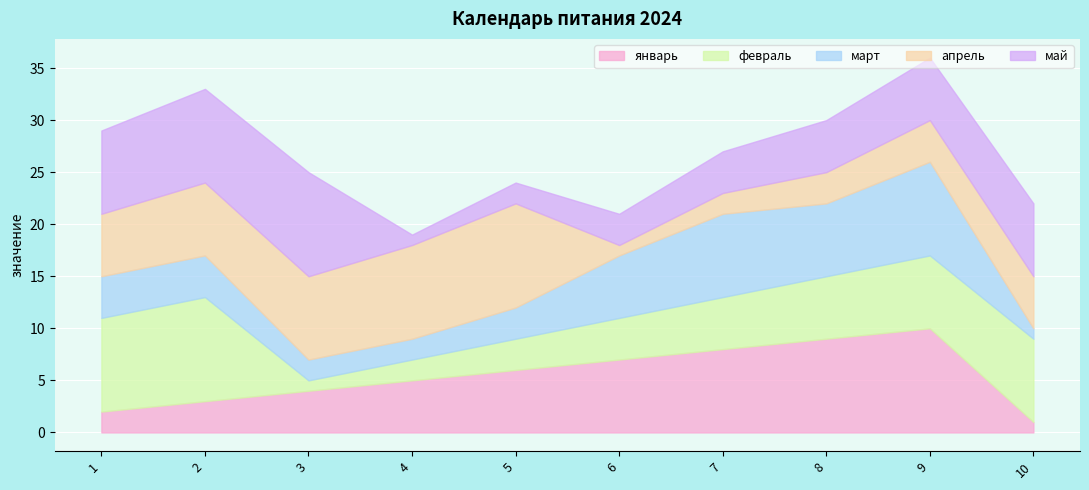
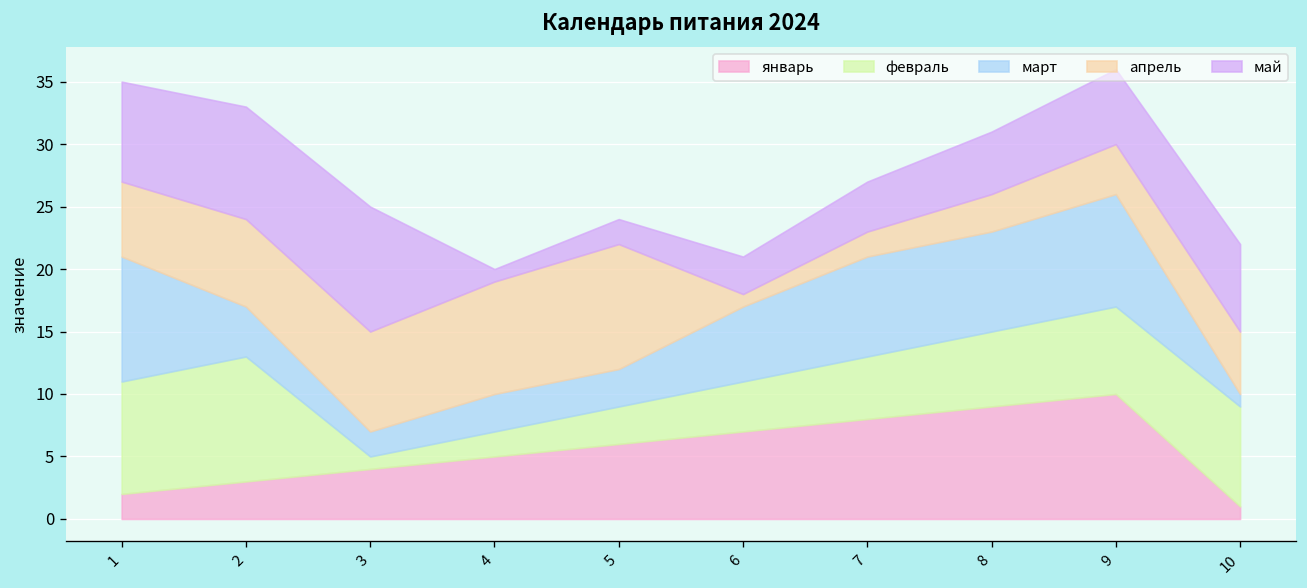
март, 1: 4 -> 10
март, 4: 2 -> 3
март, 8: 7 -> 8
